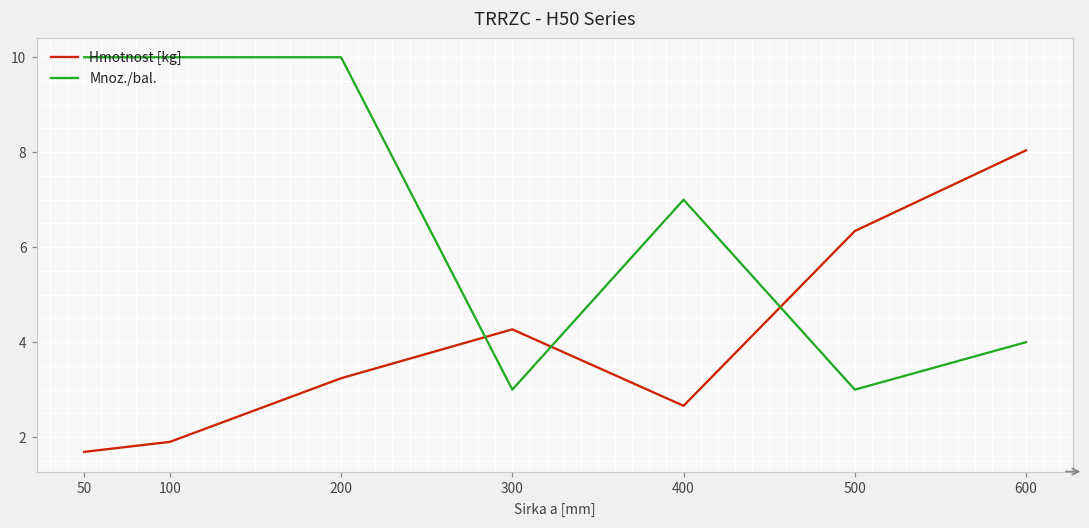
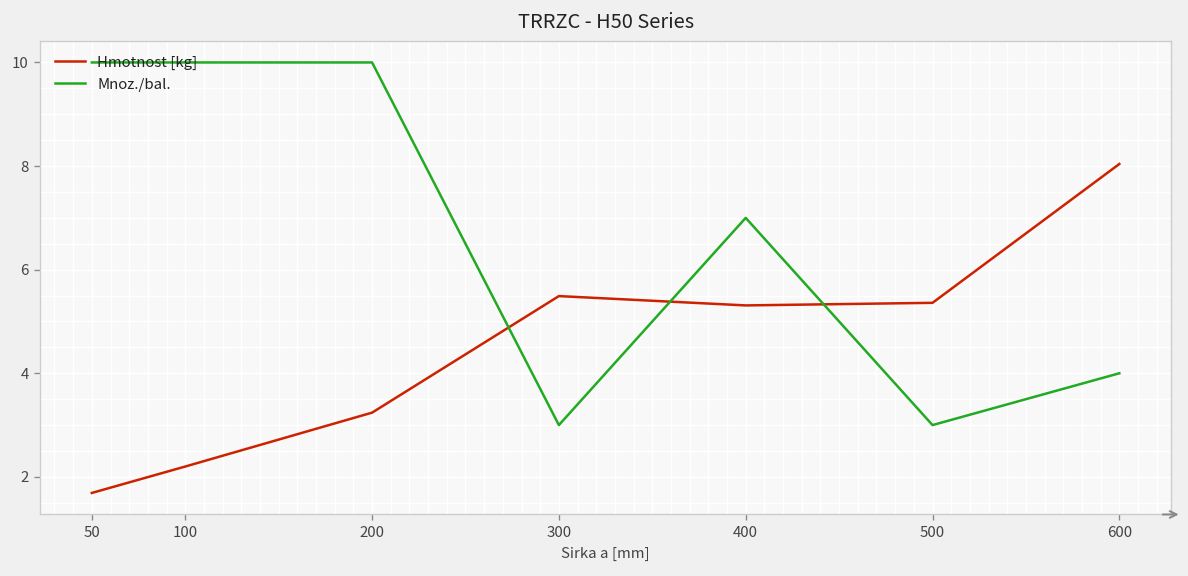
Hmotnost [kg], 100: 1.9 -> 2.2
Hmotnost [kg], 300: 4.3 -> 5.5
Hmotnost [kg], 400: 2.7 -> 5.3
Hmotnost [kg], 500: 6.3 -> 5.4
